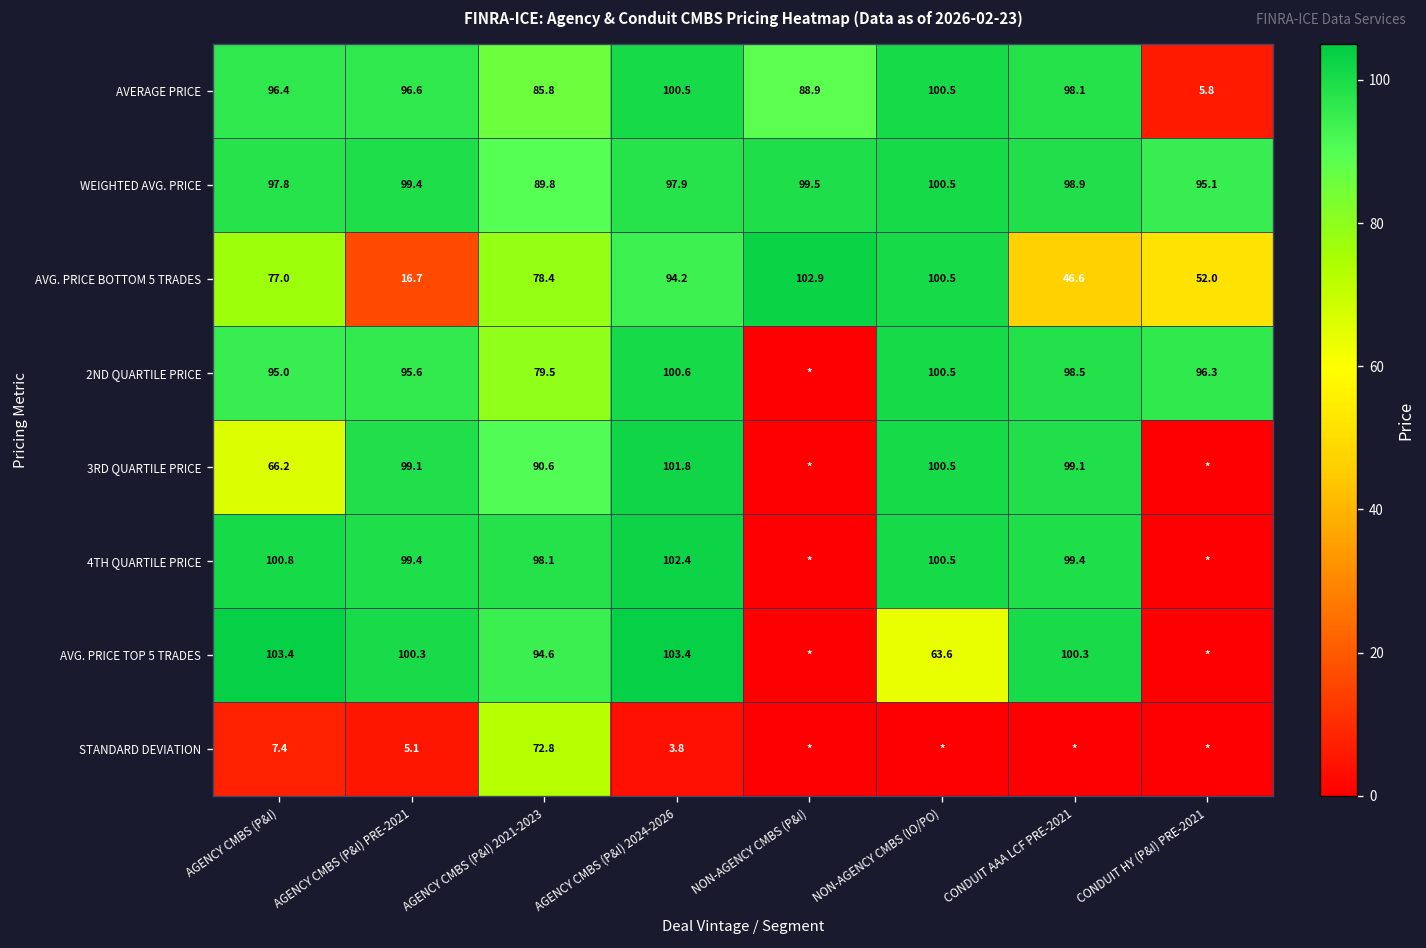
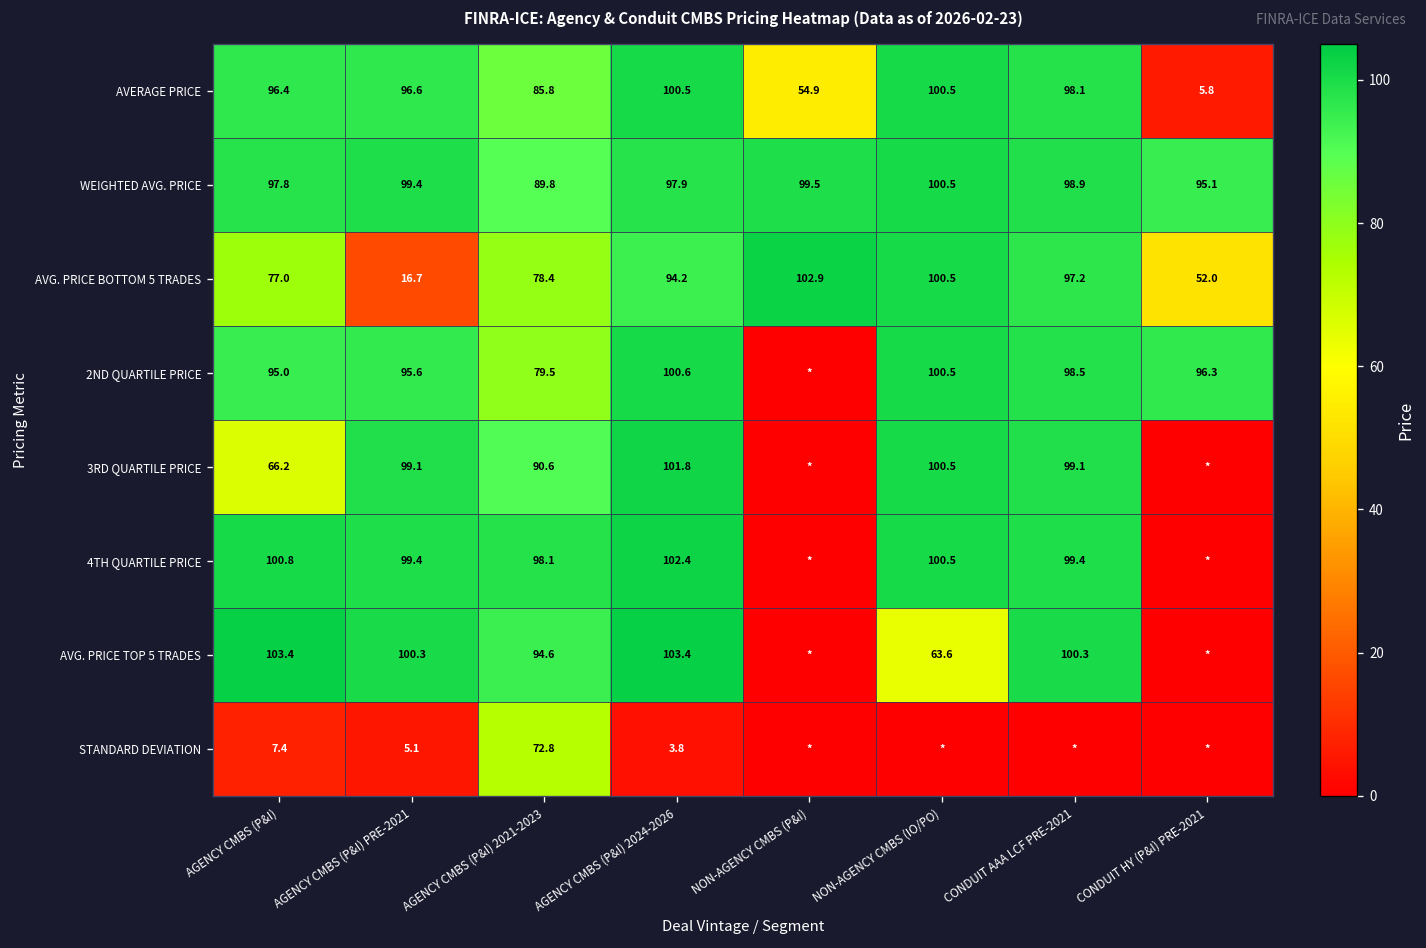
AVERAGE PRICE, NON-AGENCY CMBS (P&I): 88.9 -> 54.9
AVG. PRICE BOTTOM 5 TRADES, CONDUIT AAA LCF PRE-2021: 46.6 -> 97.2
